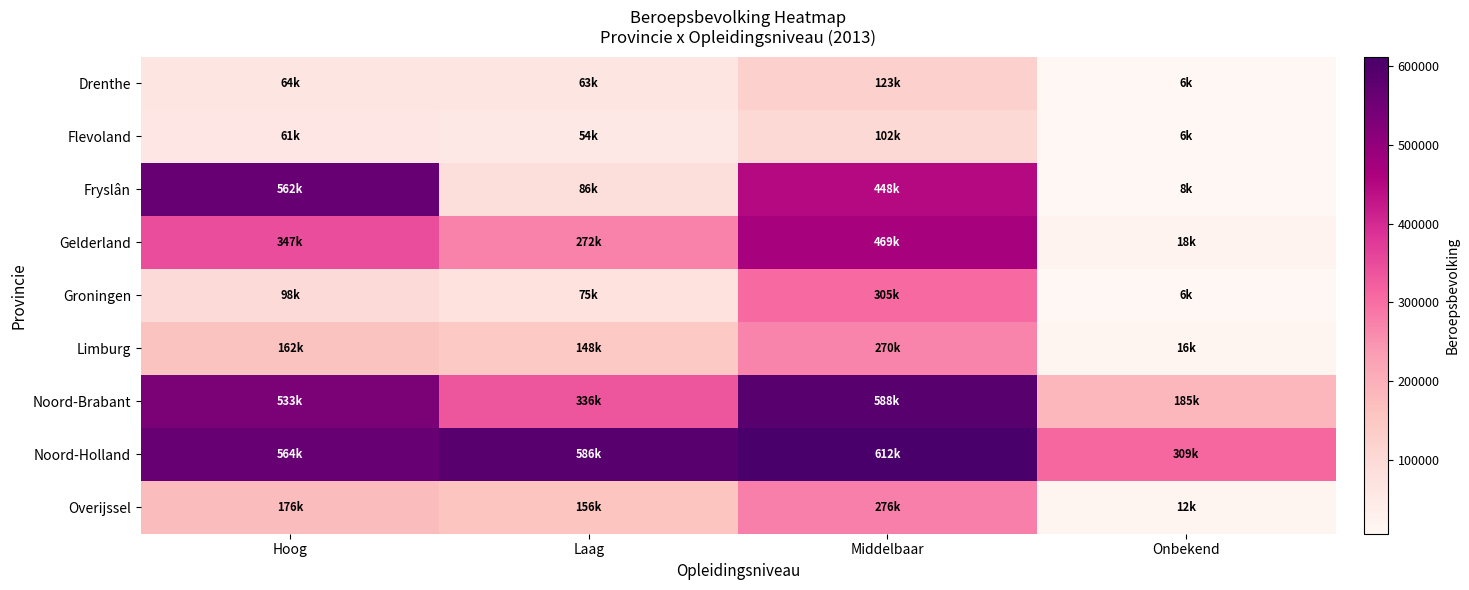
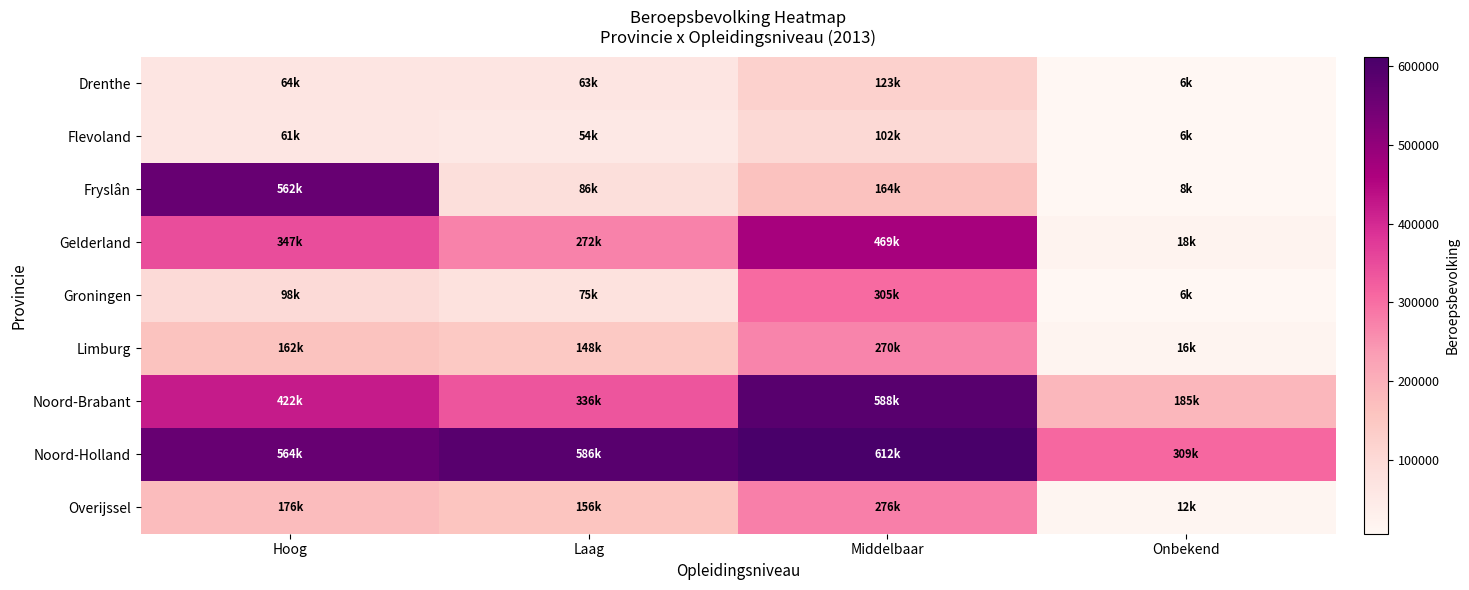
Fryslân, Middelbaar: 448k -> 164k
Noord-Brabant, Hoog: 533k -> 422k
